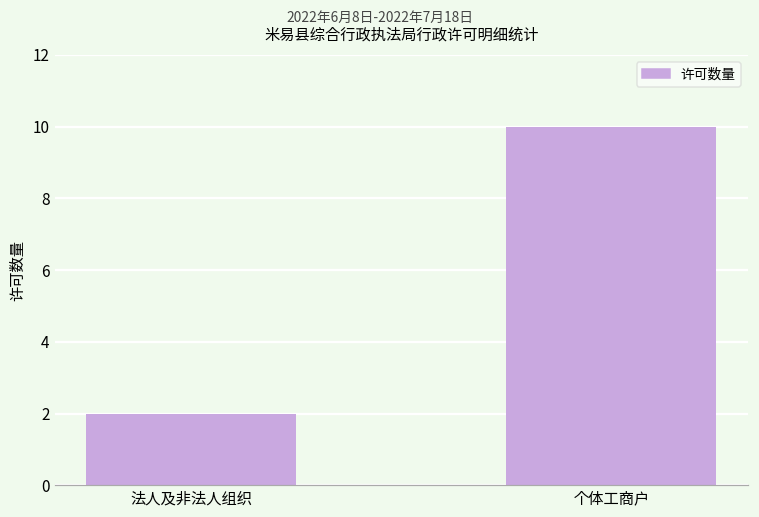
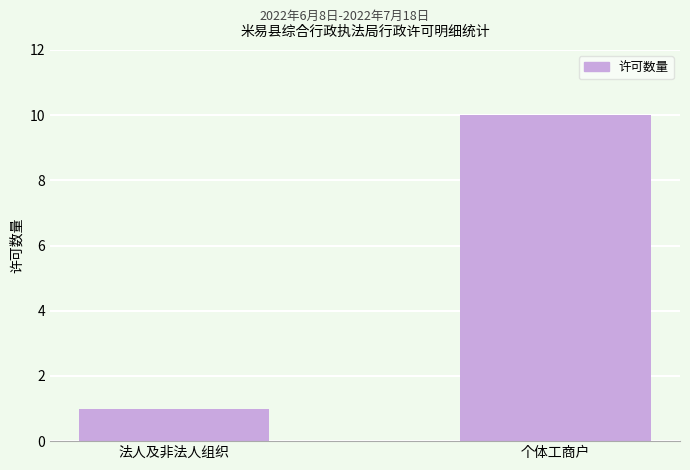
法人及非法人组织: 2 -> 1
